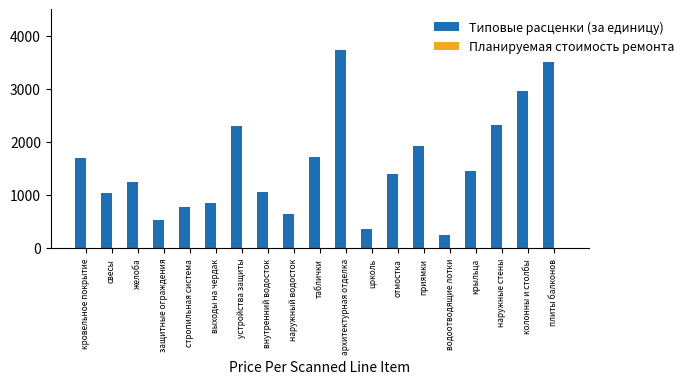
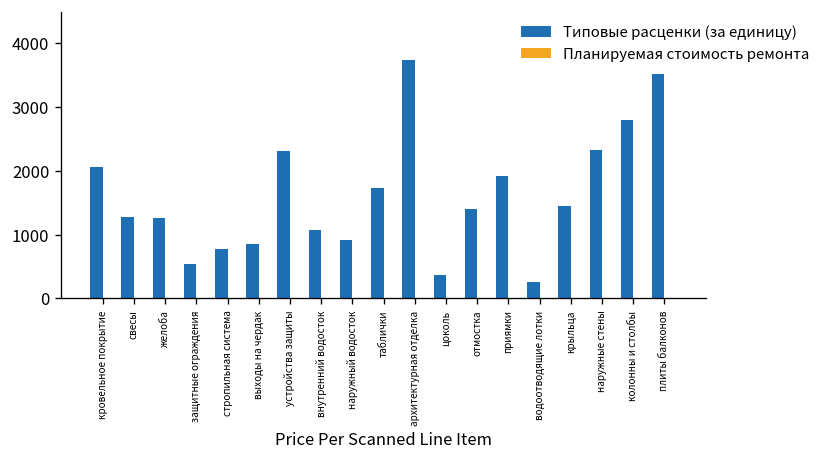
Типовые расценки (за единицу), кровельное покрытие: 1700 -> 2100
Типовые расценки (за единицу), свесы: 1000 -> 1300
Типовые расценки (за единицу), наружный водосток: 600 -> 900
Типовые расценки (за единицу), колонны и столбы: 3000 -> 2800
